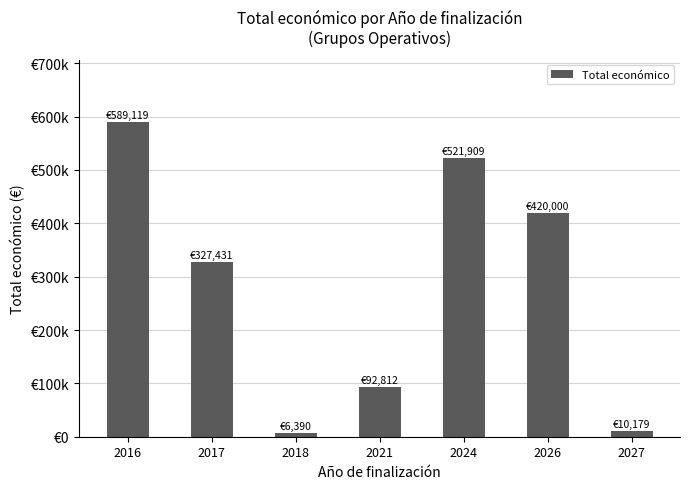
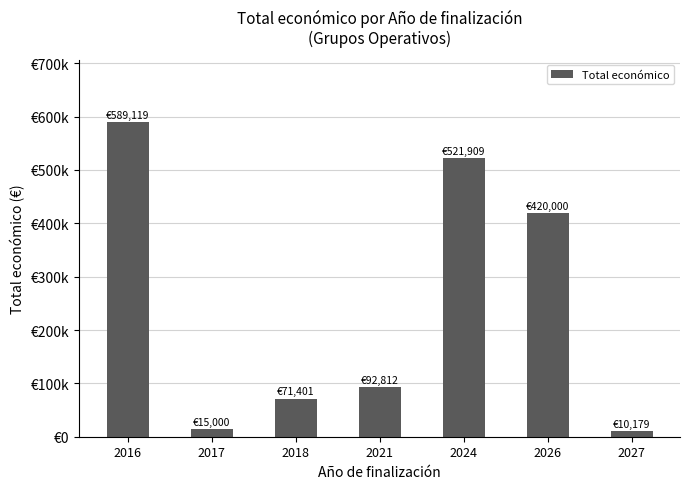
2017: €327,431 -> €15,000
2018: €6,390 -> €71,401
